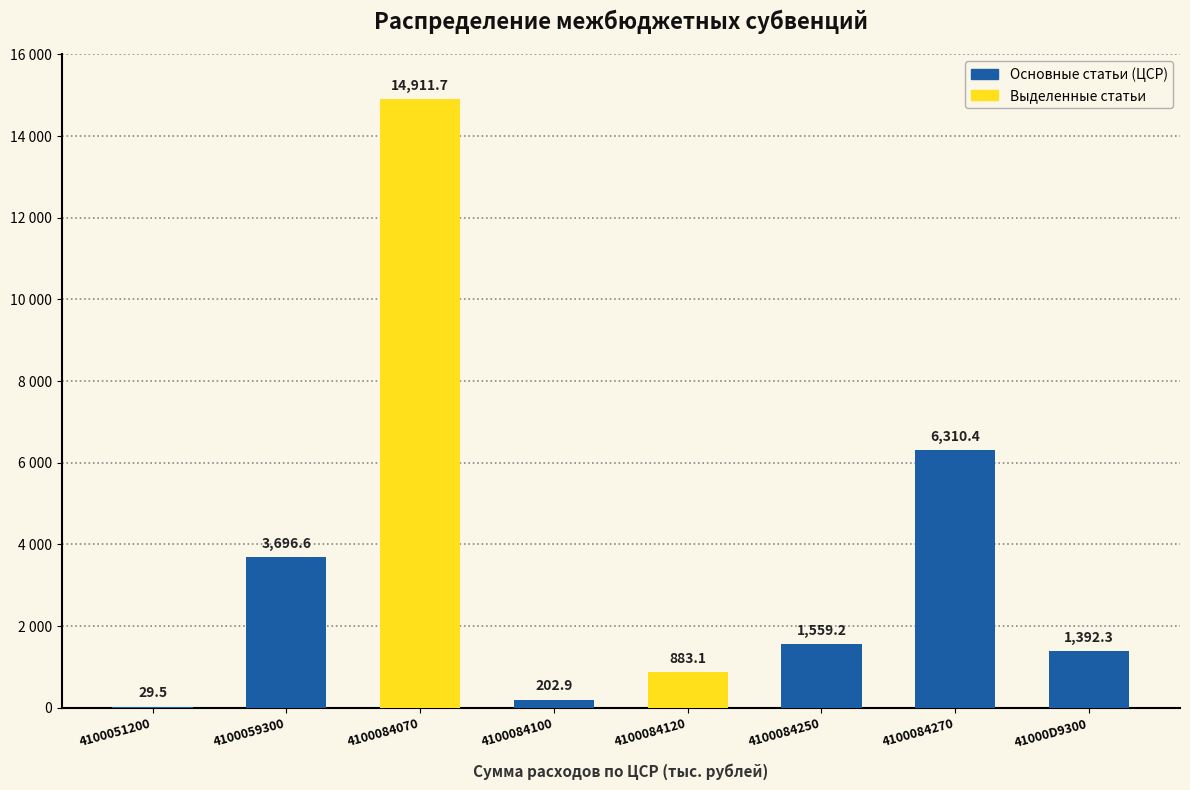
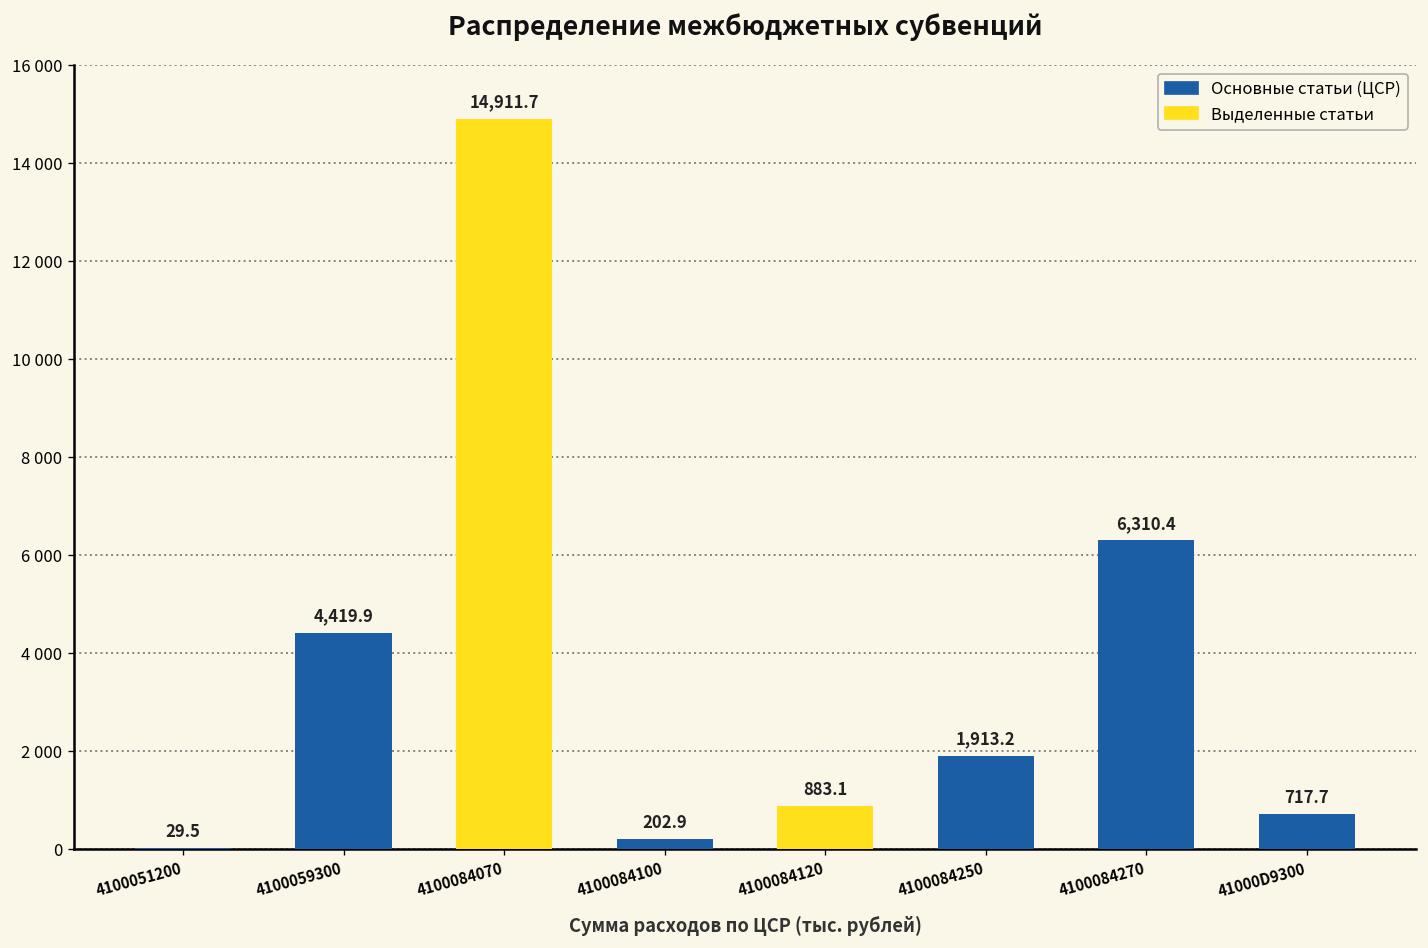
4100059300: 3,696.6 -> 4,419.9
4100084250: 1,559.2 -> 1,913.2
41000D9300: 1,392.3 -> 717.7
